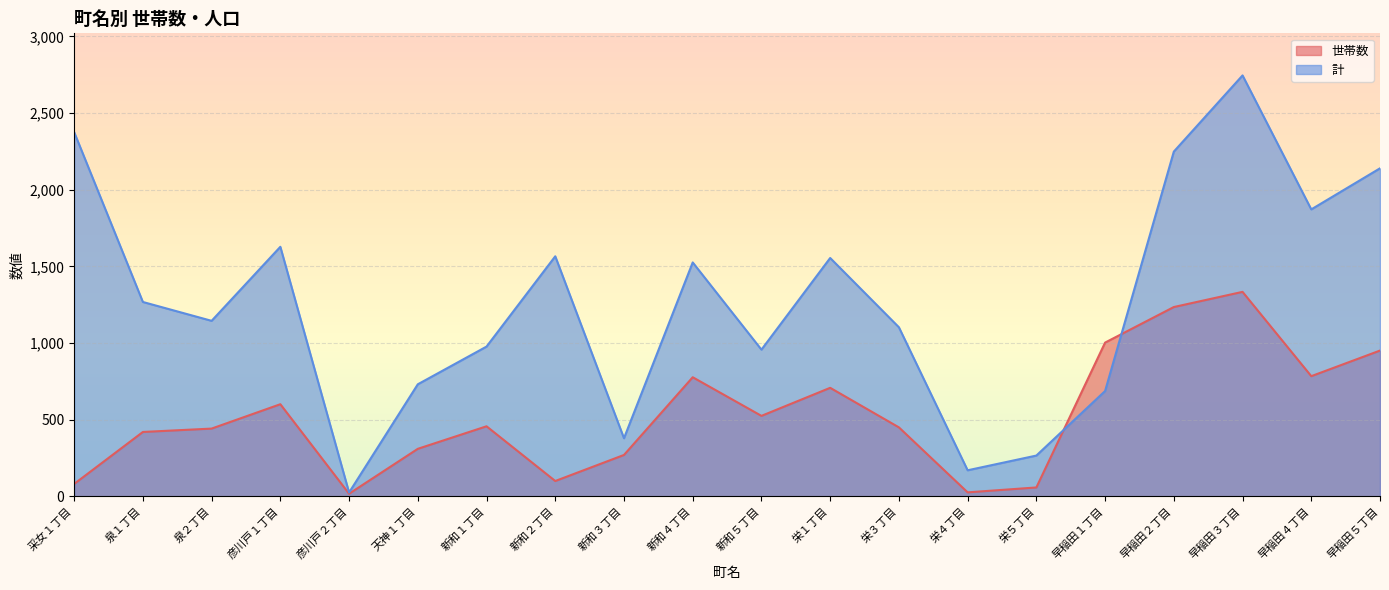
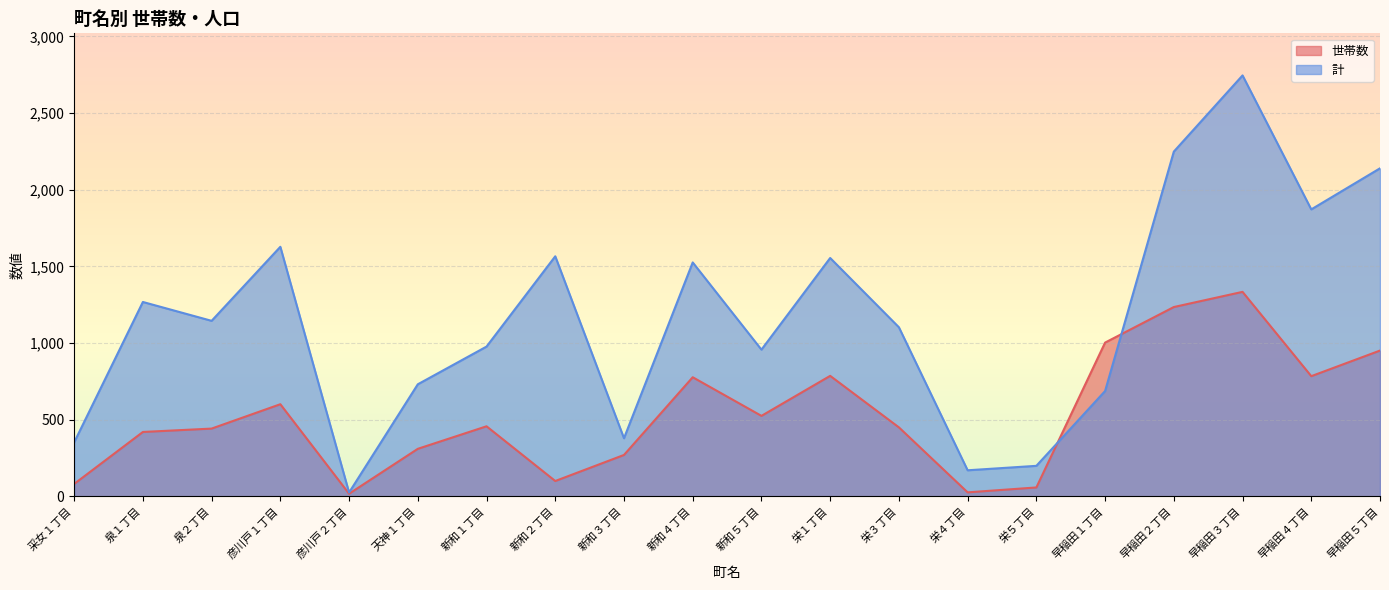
計, 采女１丁目: 2,380 -> 350
世帯数, 栄１丁目: 710 -> 790
計, 栄５丁目: 270 -> 200
